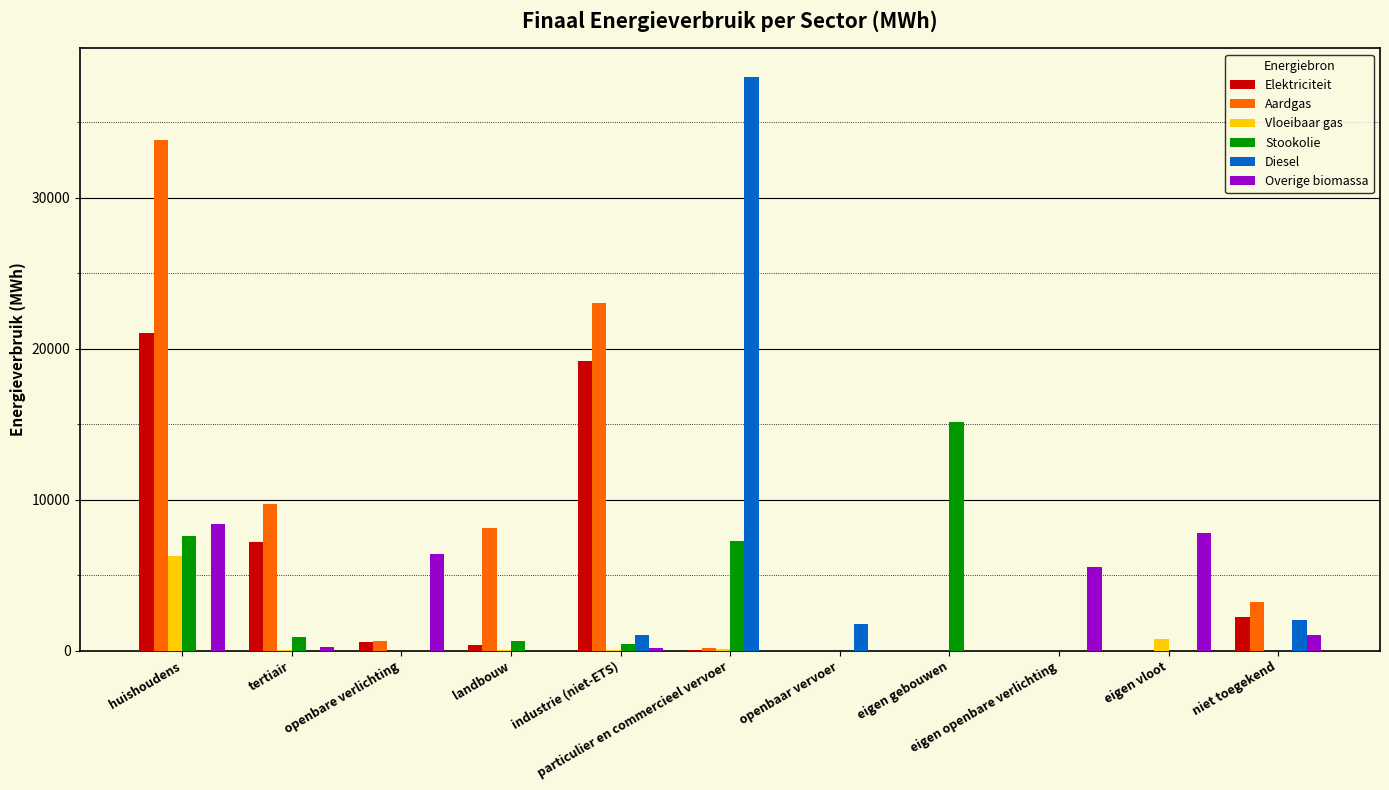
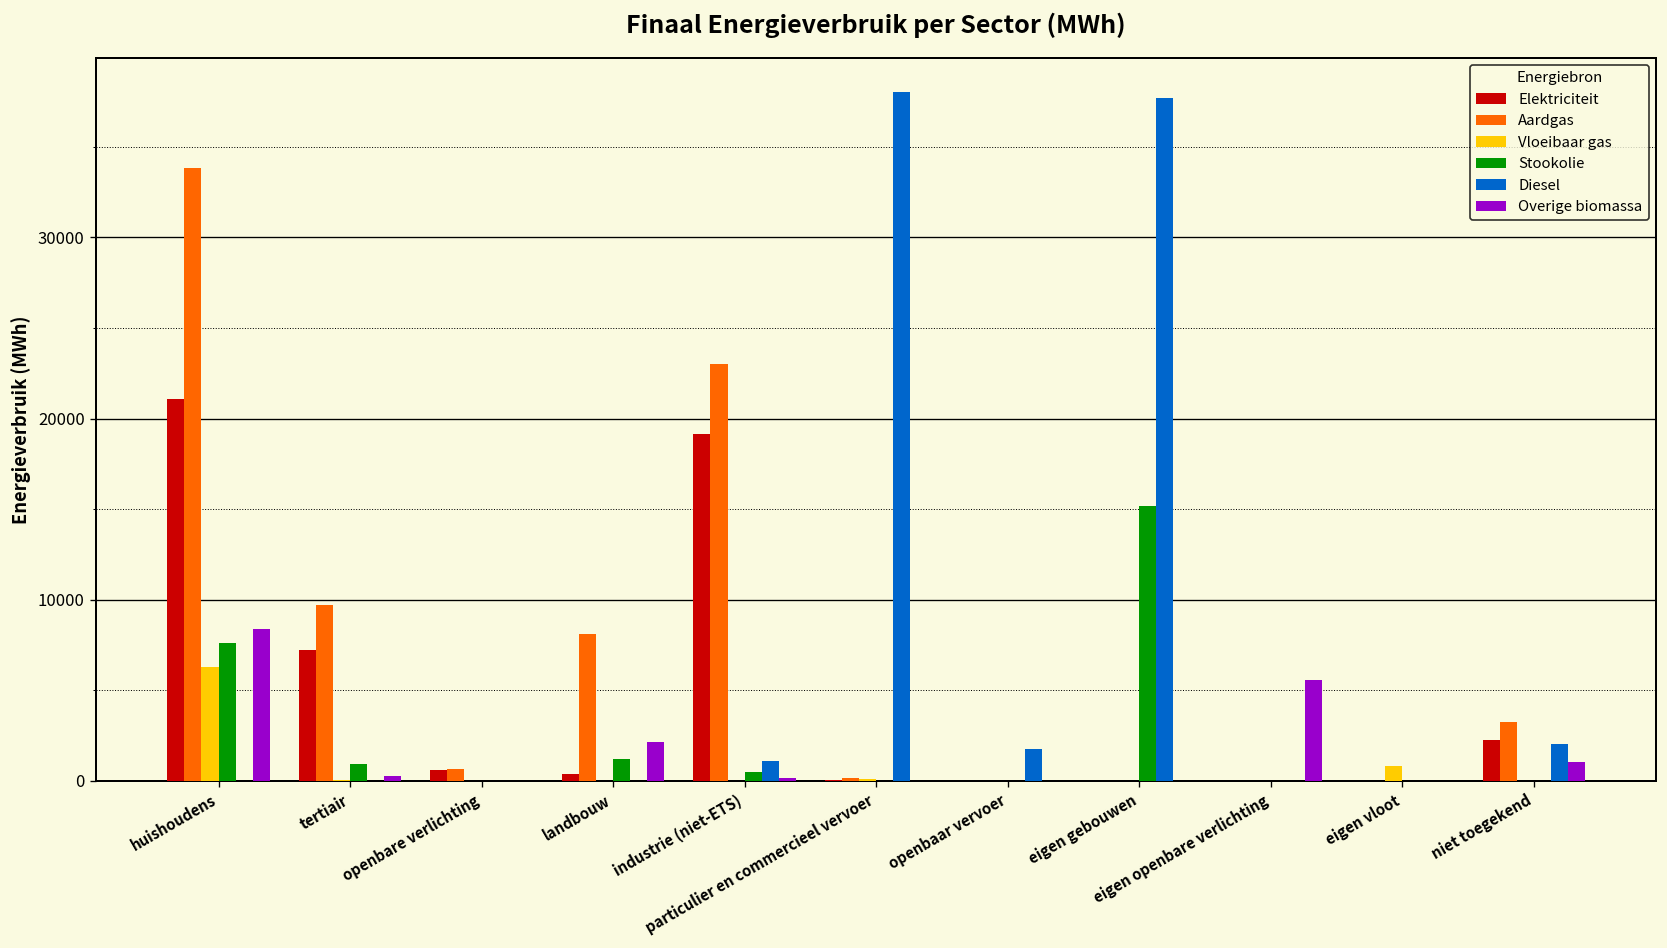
Overige biomassa, openbare verlichting: 6400 -> 0
Stookolie, landbouw: 700 -> 1200
Overige biomassa, landbouw: 0 -> 2200
Stookolie, particulier en commercieel vervoer: 7300 -> 0
Diesel, eigen gebouwen: 0 -> 37700
Overige biomassa, eigen vloot: 7800 -> 0
